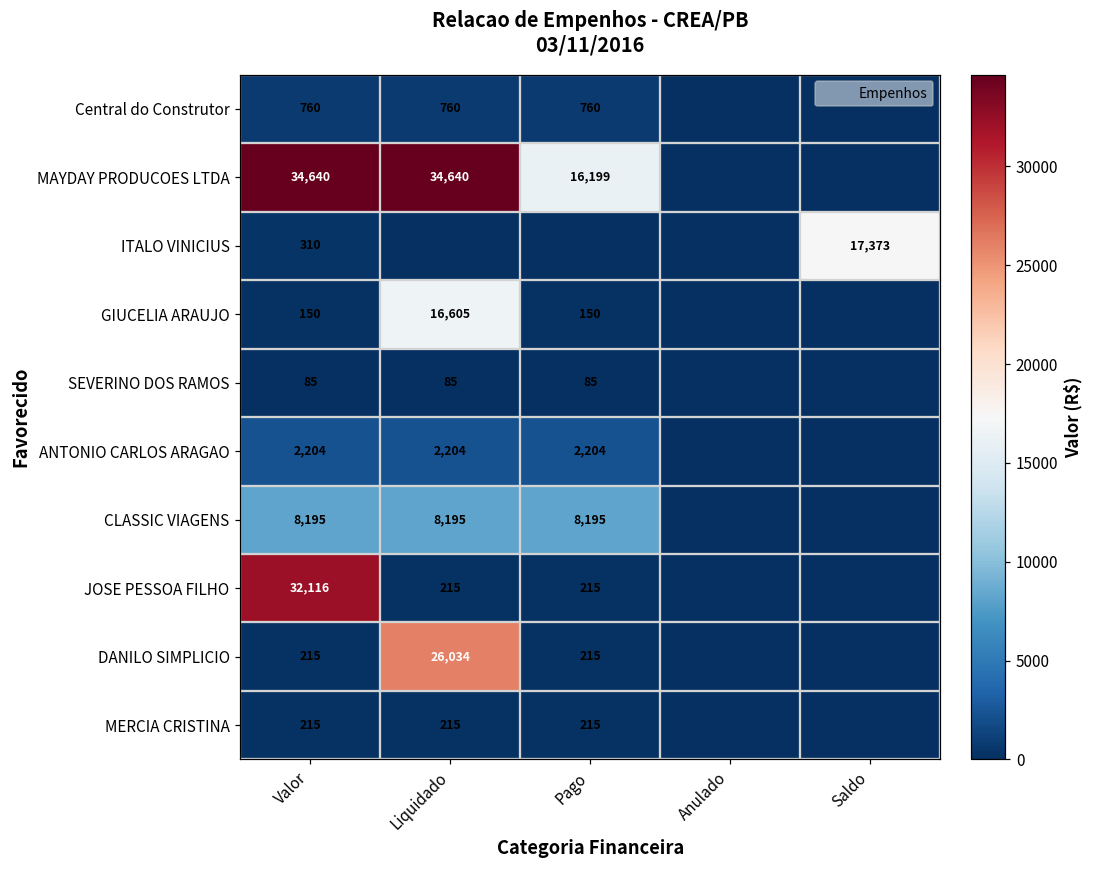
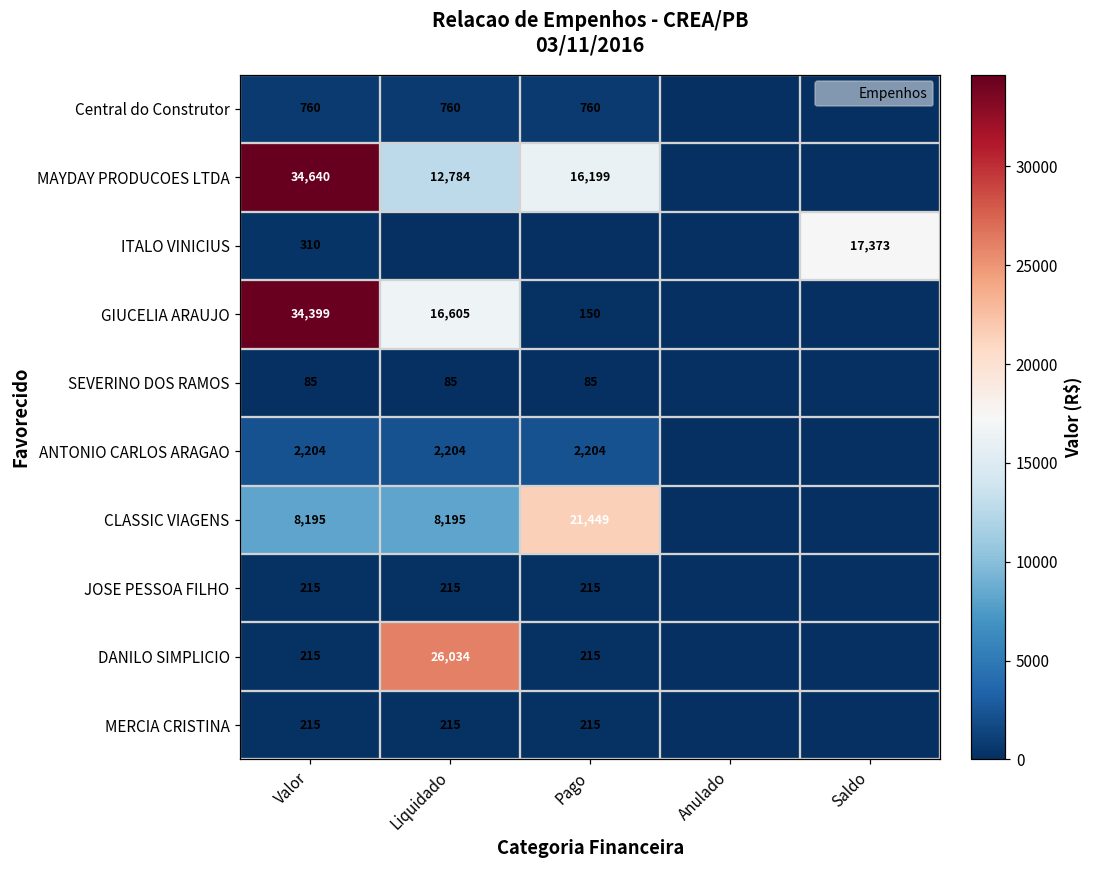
MAYDAY PRODUCOES LTDA, Liquidado: 34,640 -> 12,784
GIUCELIA ARAUJO, Valor: 150 -> 34,399
CLASSIC VIAGENS, Pago: 8,195 -> 21,449
JOSE PESSOA FILHO, Valor: 32,116 -> 215
